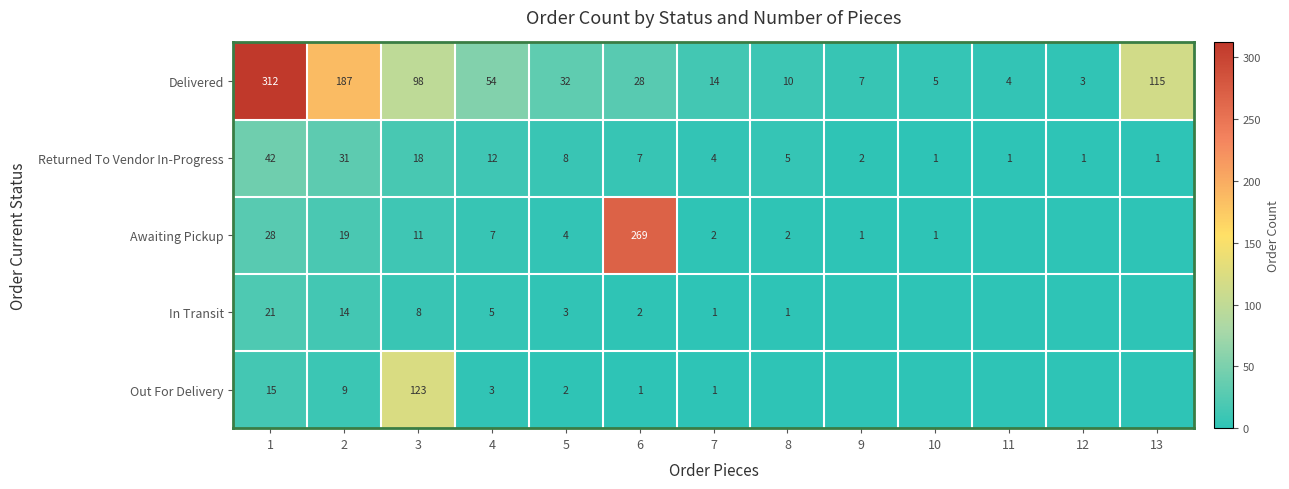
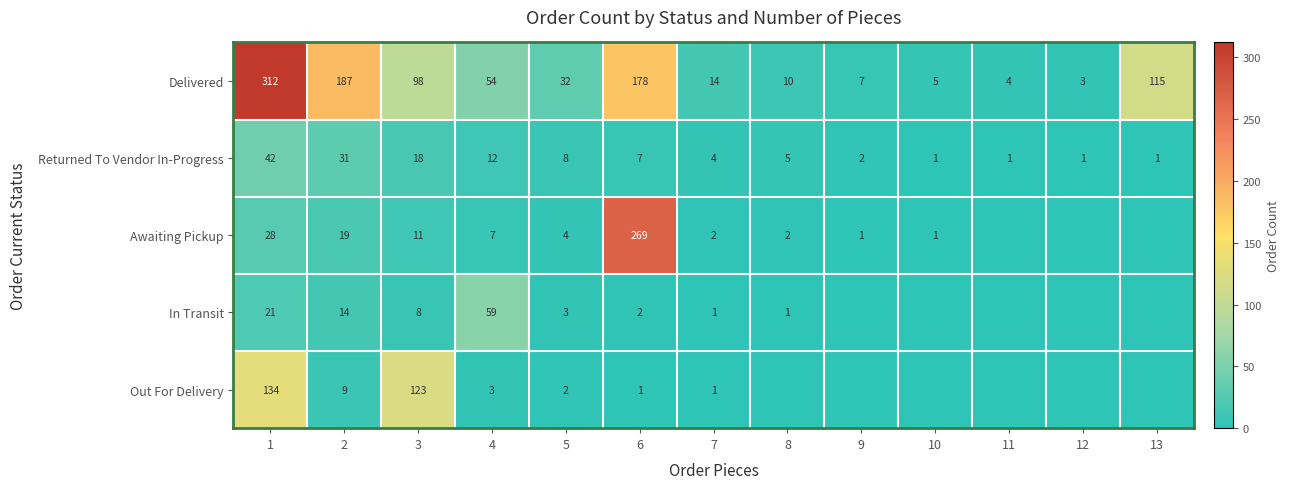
Delivered, 6: 28 -> 178
In Transit, 4: 5 -> 59
Out For Delivery, 1: 15 -> 134
